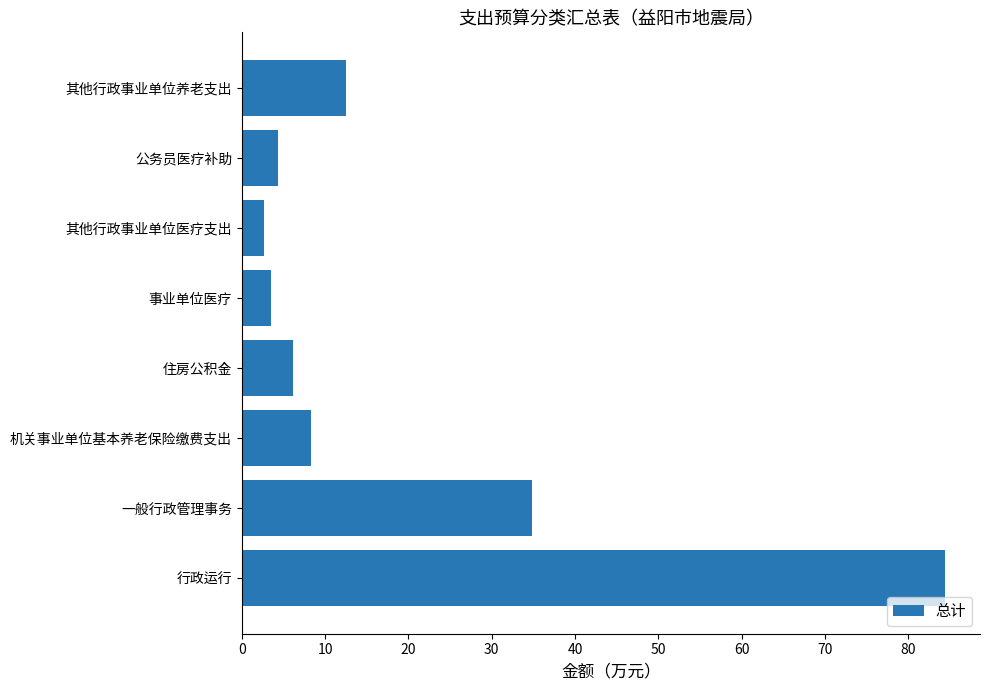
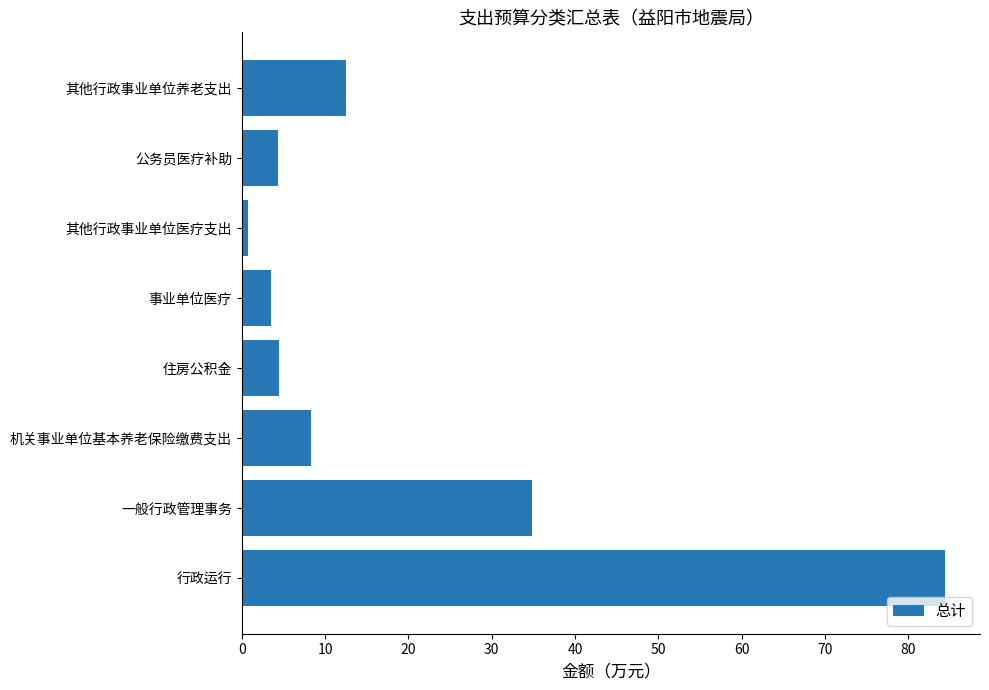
其他行政事业单位医疗支出: 3 -> 1
住房公积金: 6 -> 4
